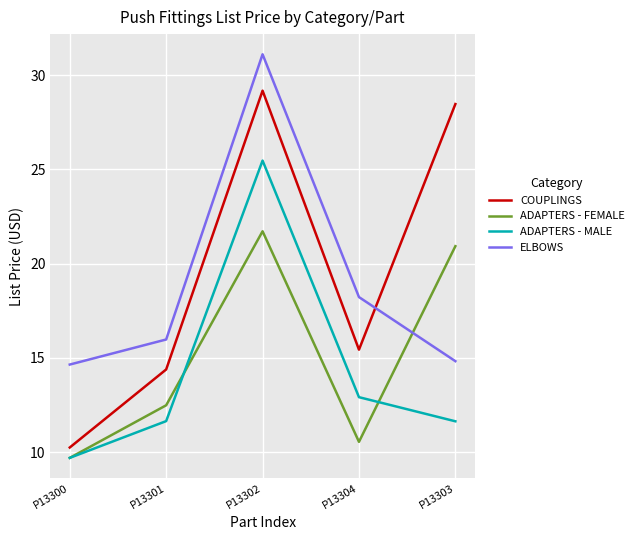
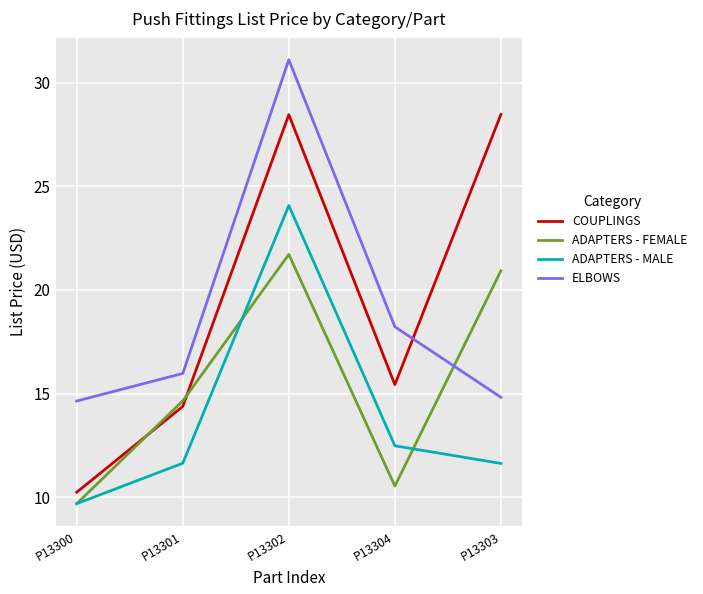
ADAPTERS - FEMALE, P13301: 12.5 -> 14.7
COUPLINGS, P13302: 29.2 -> 28.5
ADAPTERS - MALE, P13302: 25.5 -> 24.1
ADAPTERS - MALE, P13304: 12.9 -> 12.5
